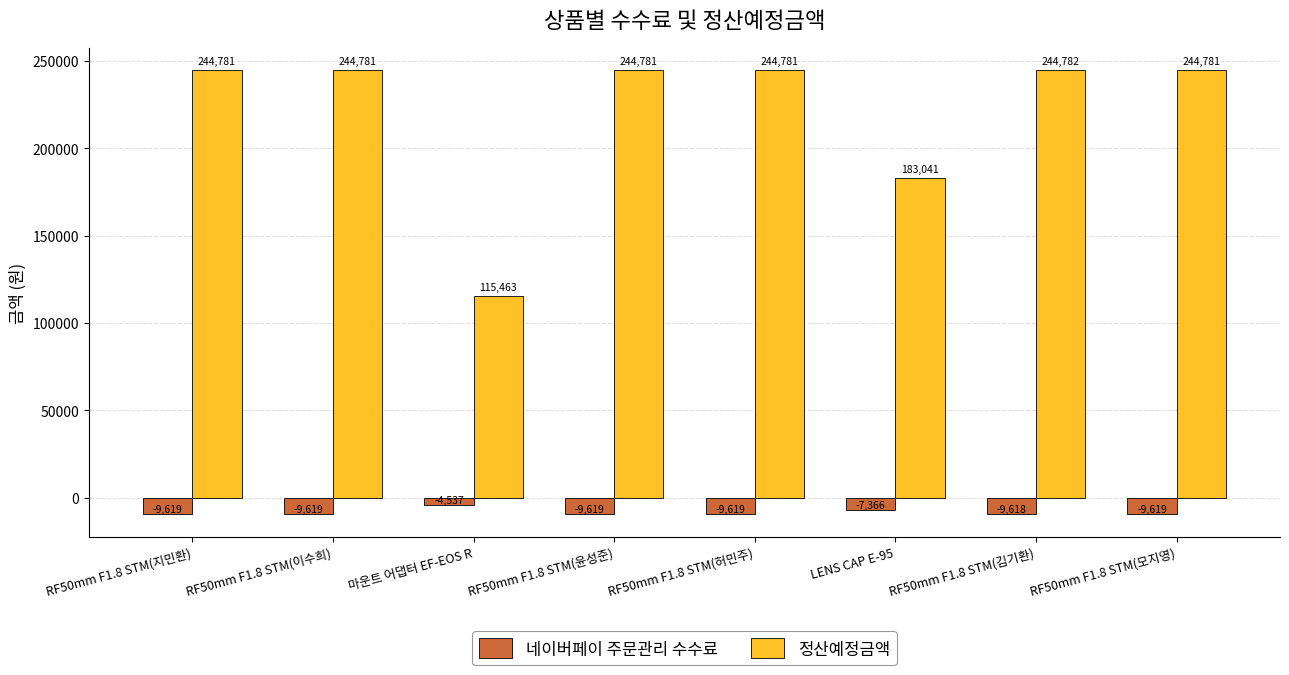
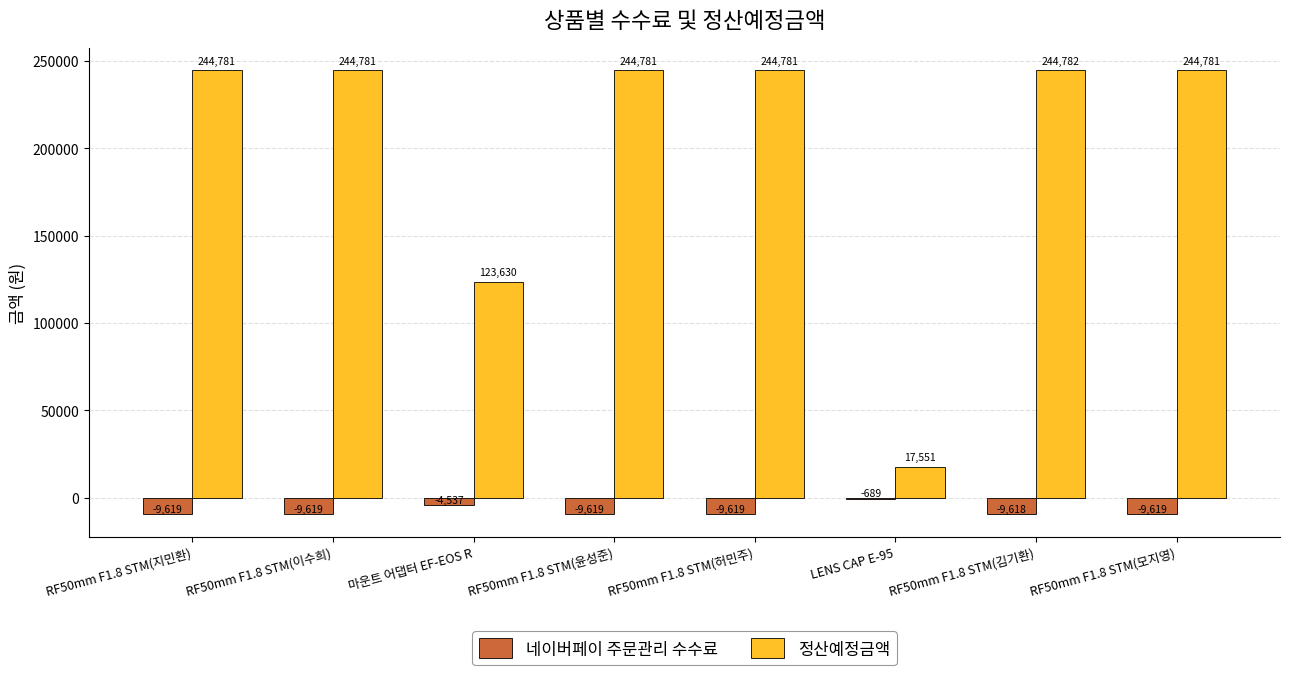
정산예정금액, 마운트 어댑터 EF-EOS R: 115,463 -> 123,630
네이버페이 주문관리 수수료, LENS CAP E-95: -7,366 -> -689
정산예정금액, LENS CAP E-95: 183,041 -> 17,551
